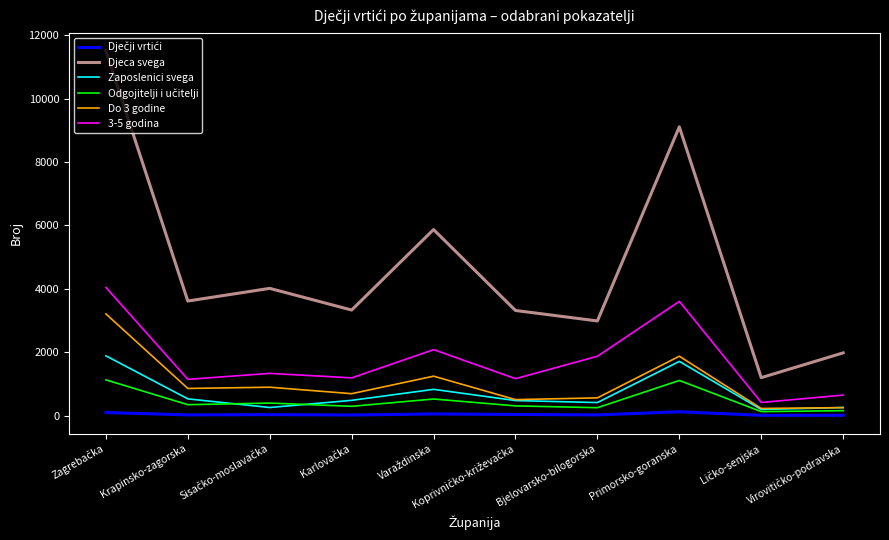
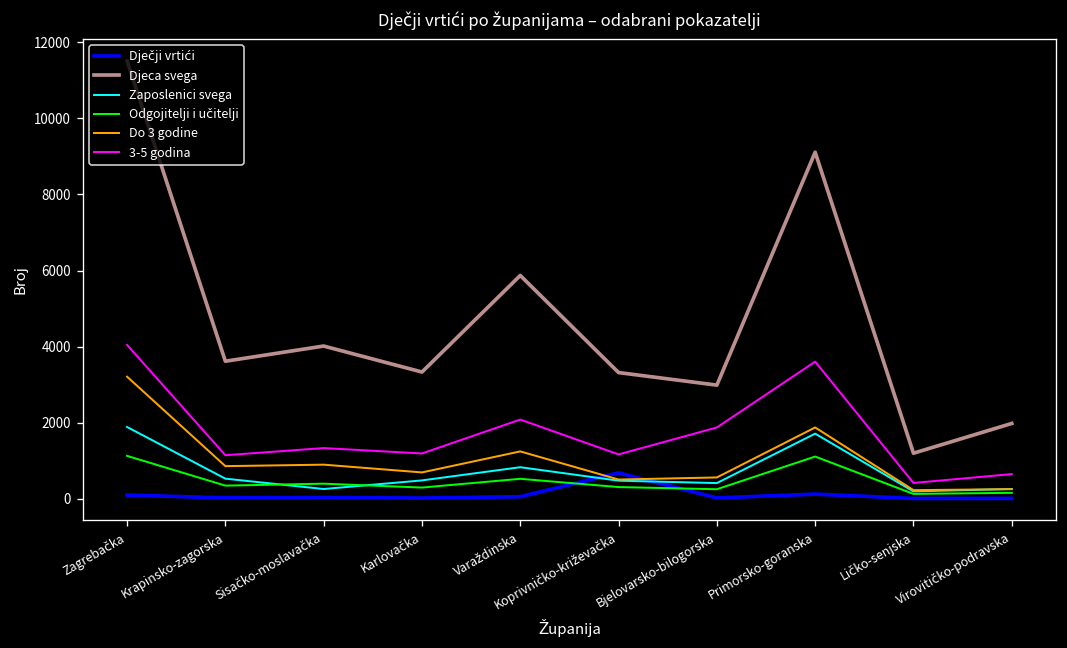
Dječji vrtići, Koprivničko-križevačka: 0 -> 700
